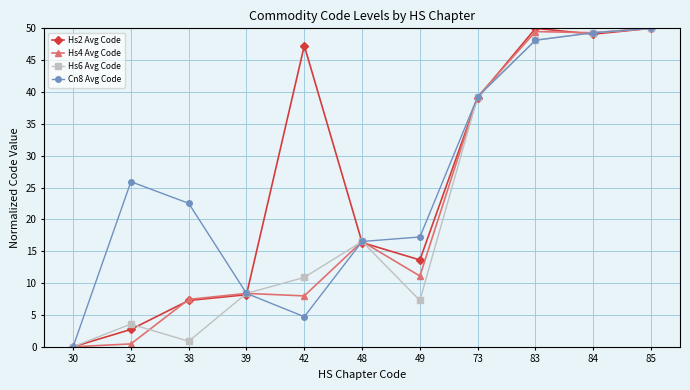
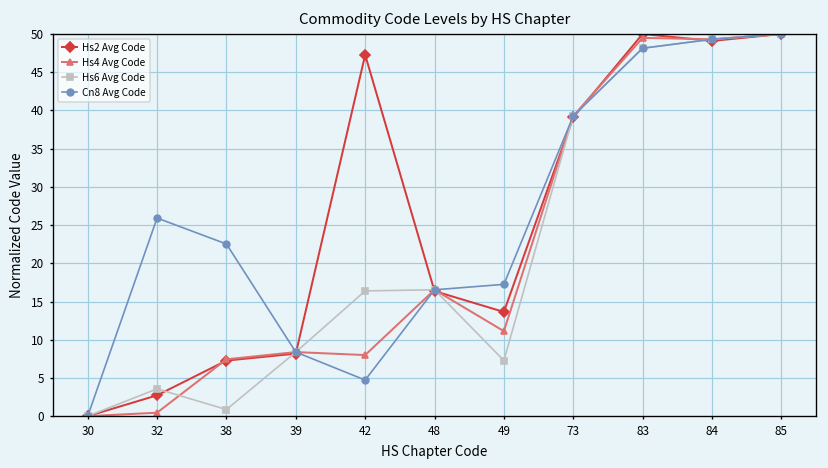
Hs6 Avg Code, 42: 11 -> 16
